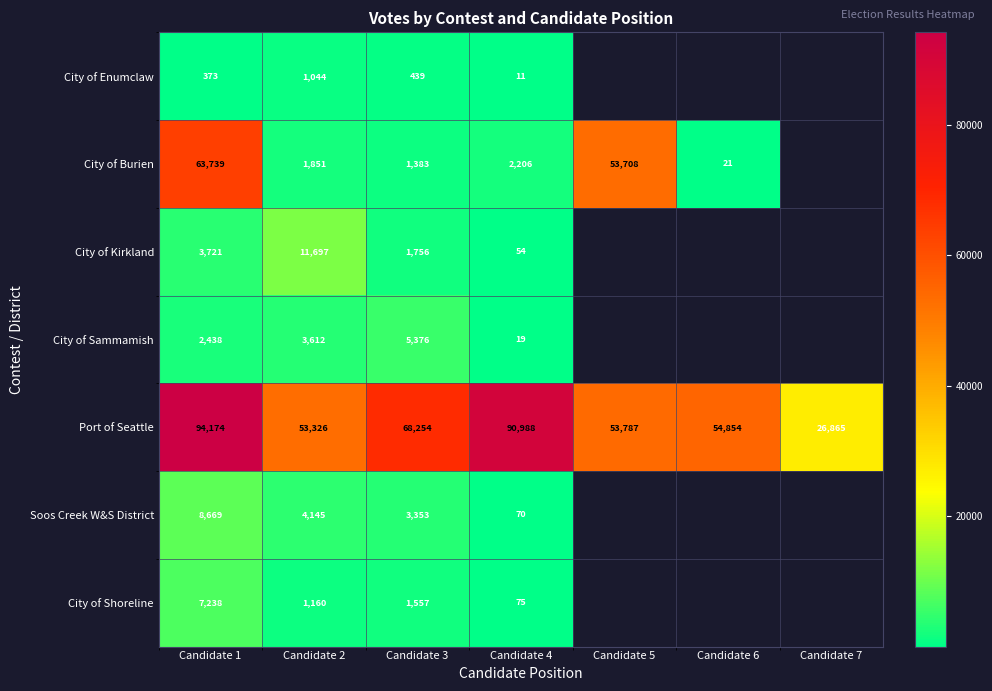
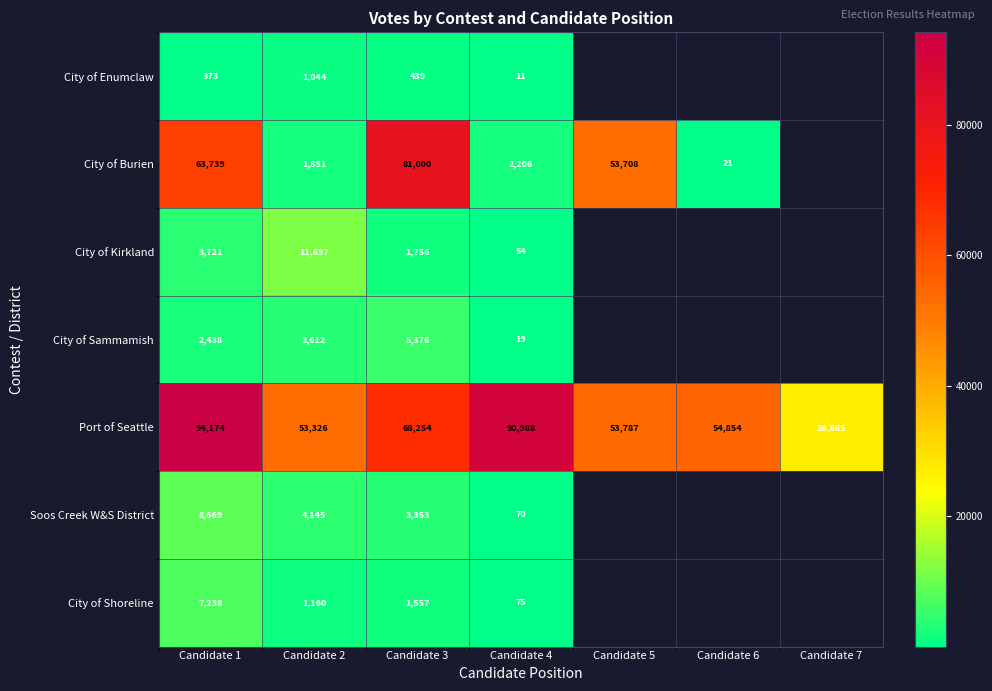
City of Burien, Candidate 3: 1,383 -> 81,000
